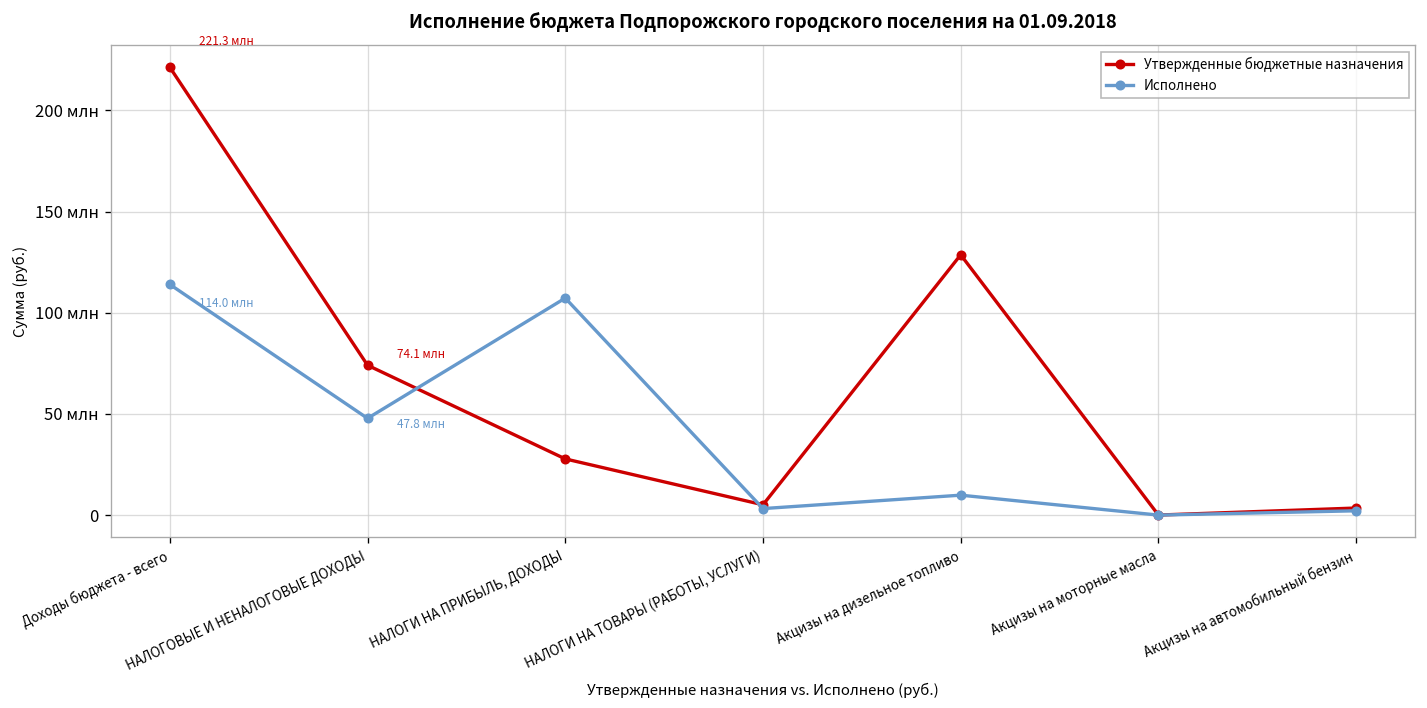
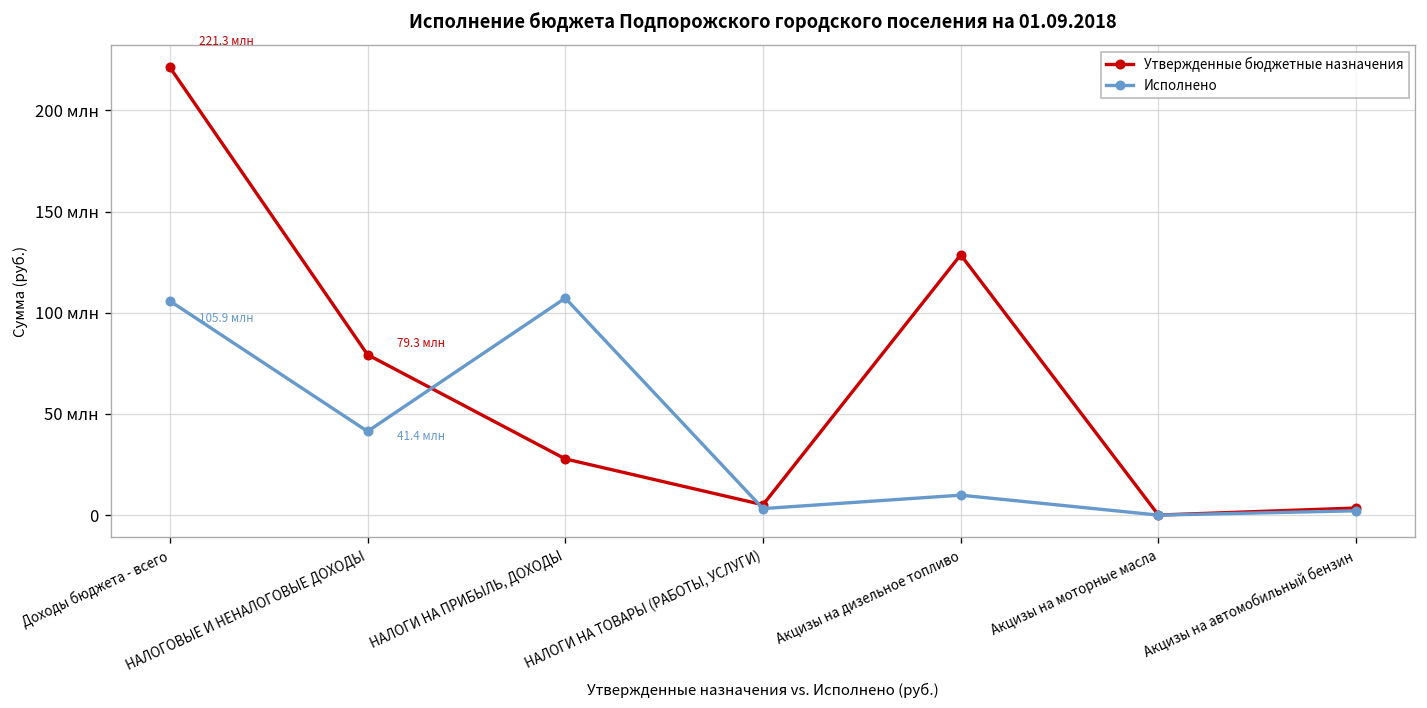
Исполнено, Доходы бюджета - всего: 114.0 -> 105.9
Утвержденные бюджетные назначения, НАЛОГОВЫЕ И НЕНАЛОГОВЫЕ ДОХОДЫ: 74.1 -> 79.3
Исполнено, НАЛОГОВЫЕ И НЕНАЛОГОВЫЕ ДОХОДЫ: 47.8 -> 41.4
